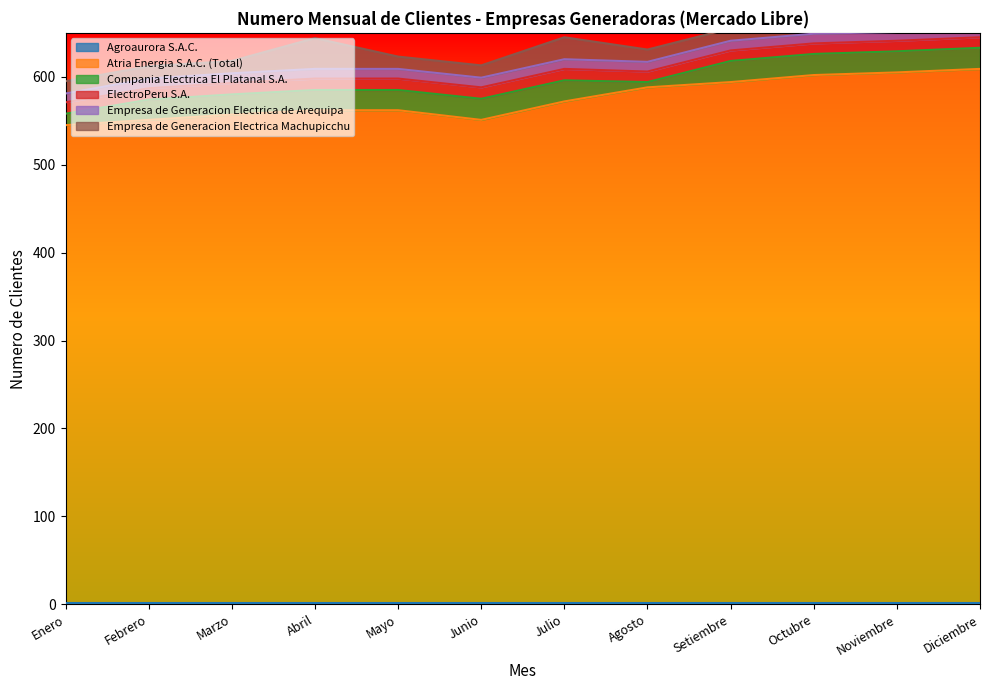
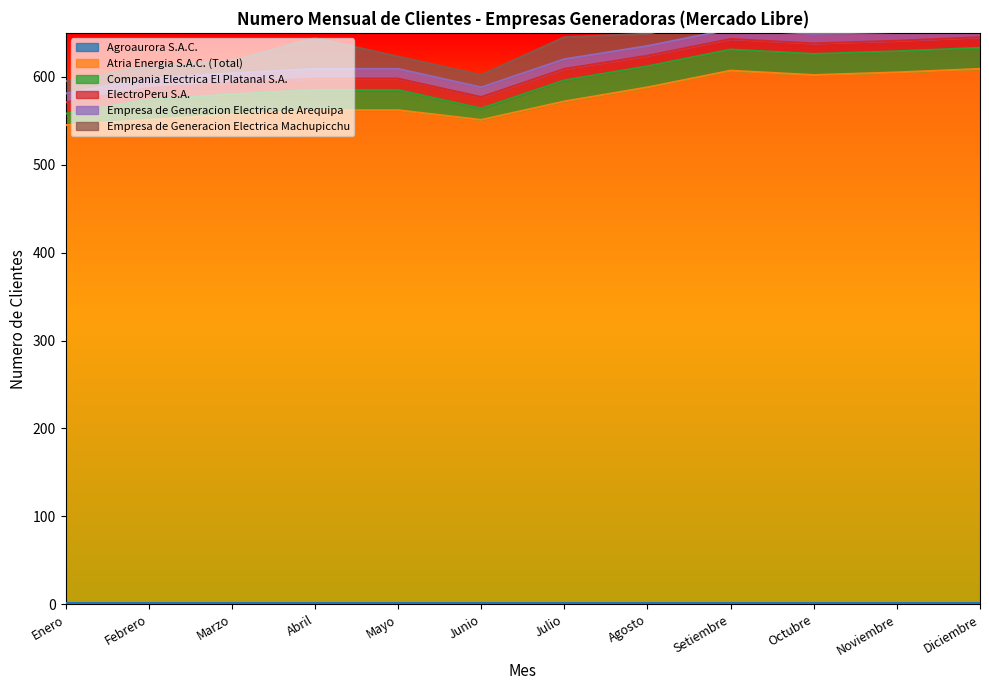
Compania Electrica El Platanal S.A., Junio: 20 -> 10
Compania Electrica El Platanal S.A., Agosto: 10 -> 20
Atria Energia S.A.C. (Total), Setiembre: 590 -> 610
